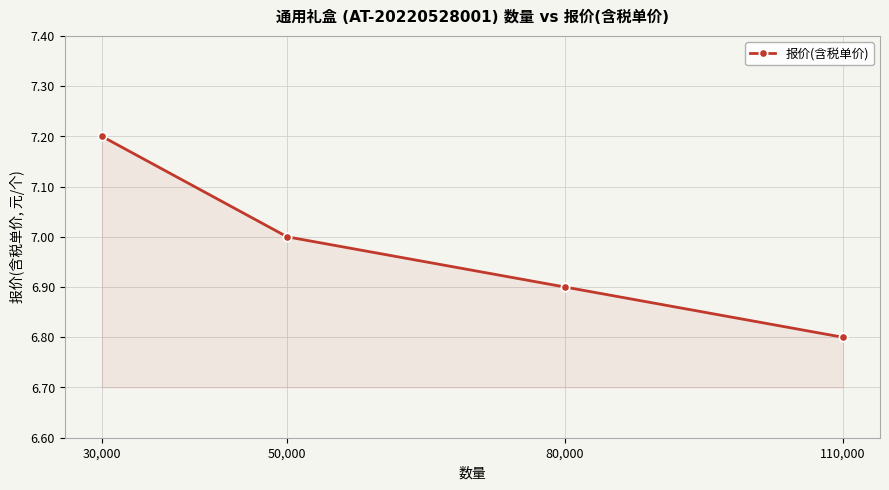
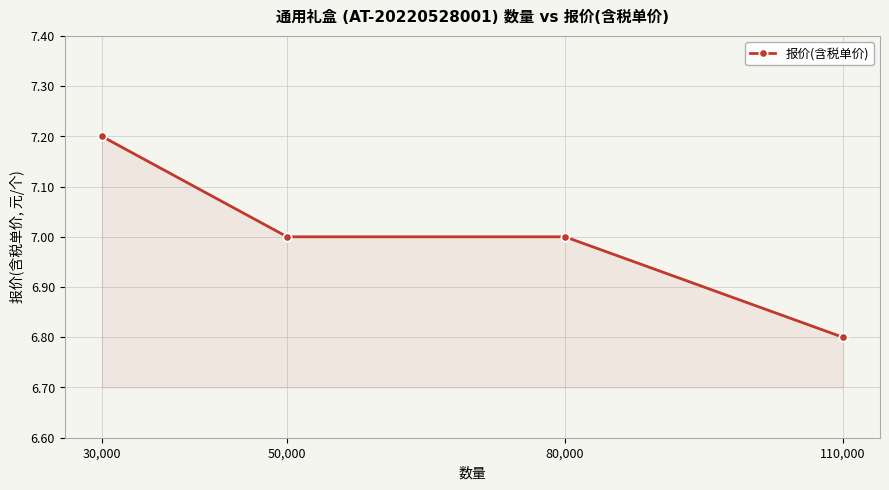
80,000: 6.9 -> 7.0
